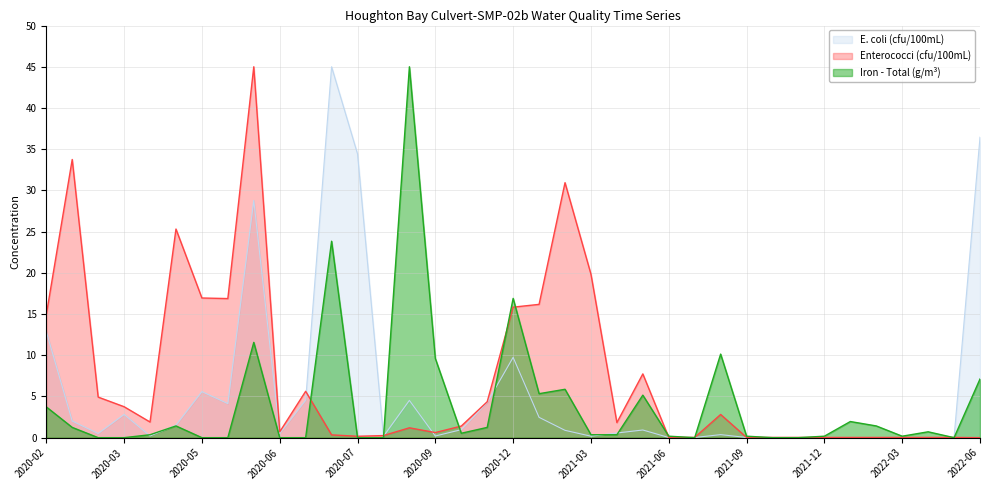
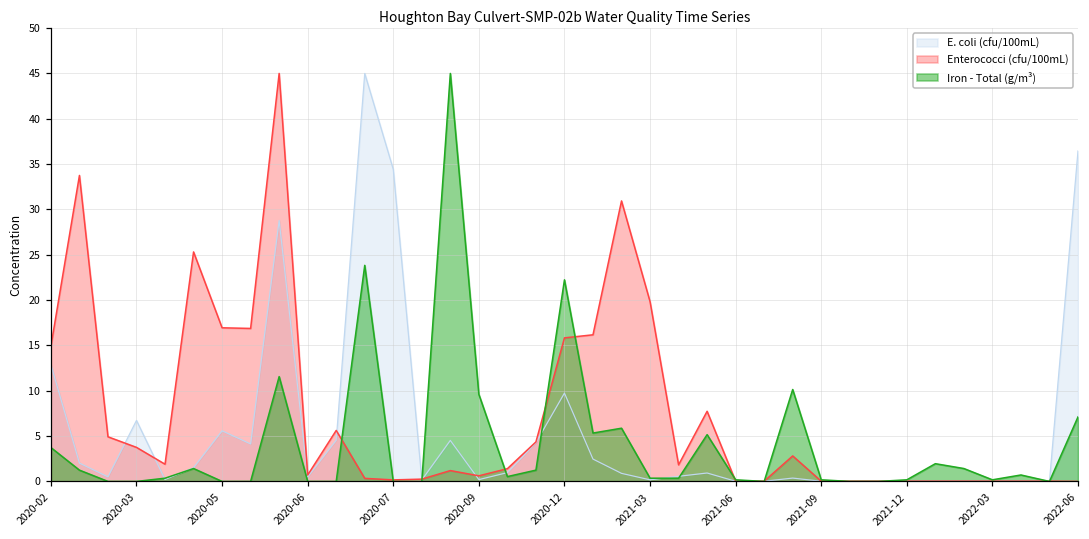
E. coli (cfu/100mL), 2020-03: 3 -> 7
Iron - Total (g/m³), 2020-12: 17 -> 22
